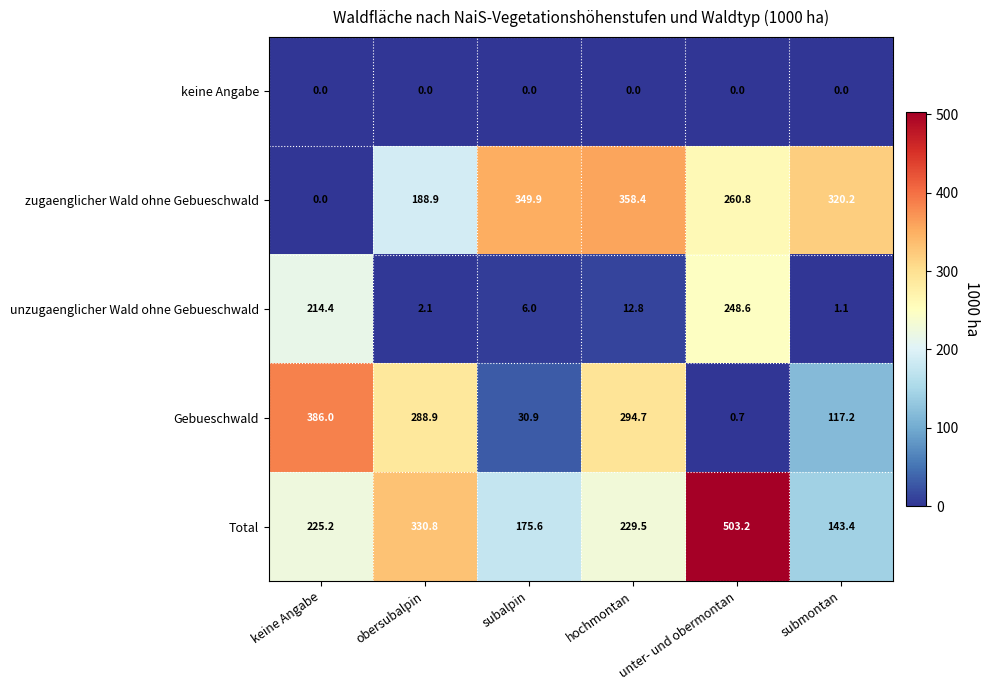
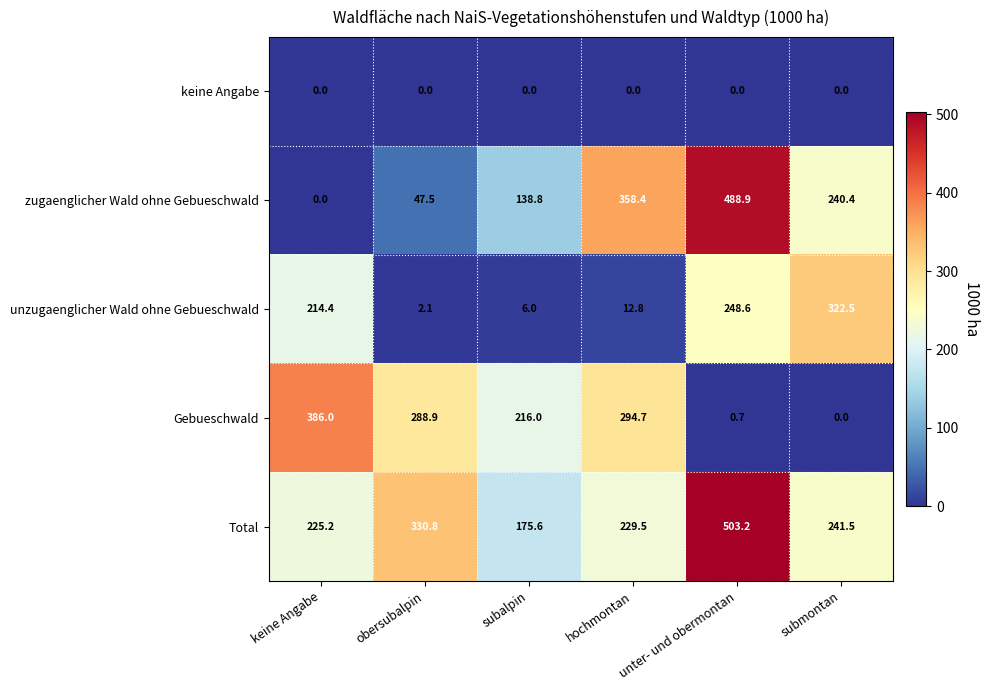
zugaenglicher Wald ohne Gebueschwald, obersubalpin: 188.9 -> 47.5
zugaenglicher Wald ohne Gebueschwald, subalpin: 349.9 -> 138.8
zugaenglicher Wald ohne Gebueschwald, unter- und obermontan: 260.8 -> 488.9
zugaenglicher Wald ohne Gebueschwald, submontan: 320.2 -> 240.4
unzugaenglicher Wald ohne Gebueschwald, submontan: 1.1 -> 322.5
Gebueschwald, subalpin: 30.9 -> 216.0
Gebueschwald, submontan: 117.2 -> 0.0
Total, submontan: 143.4 -> 241.5
